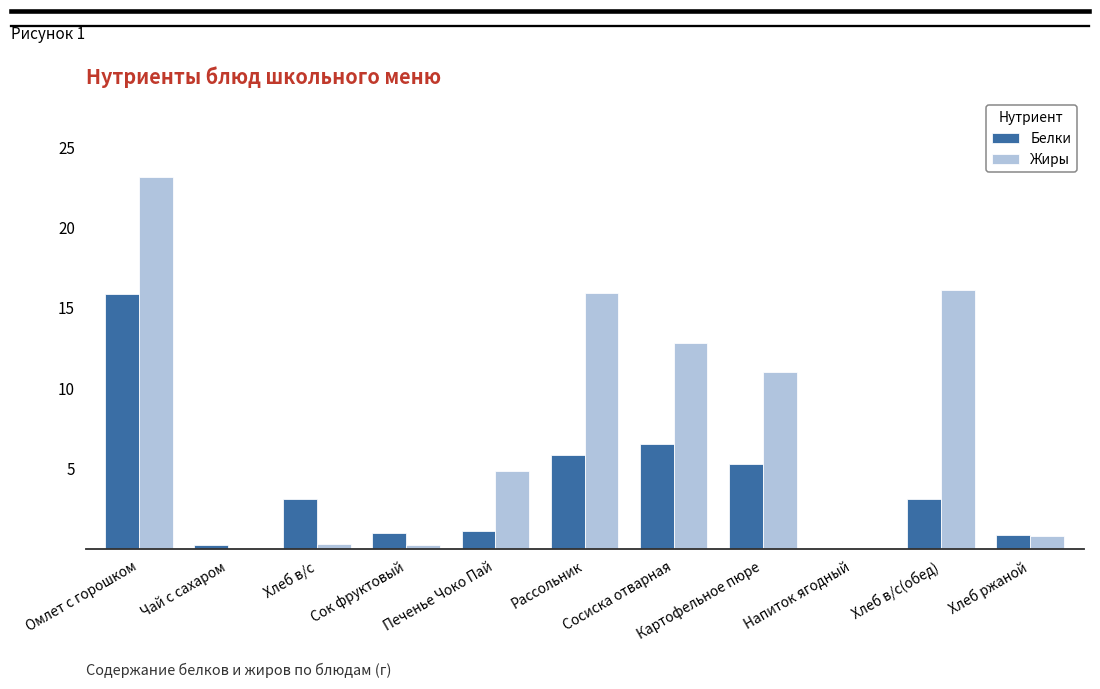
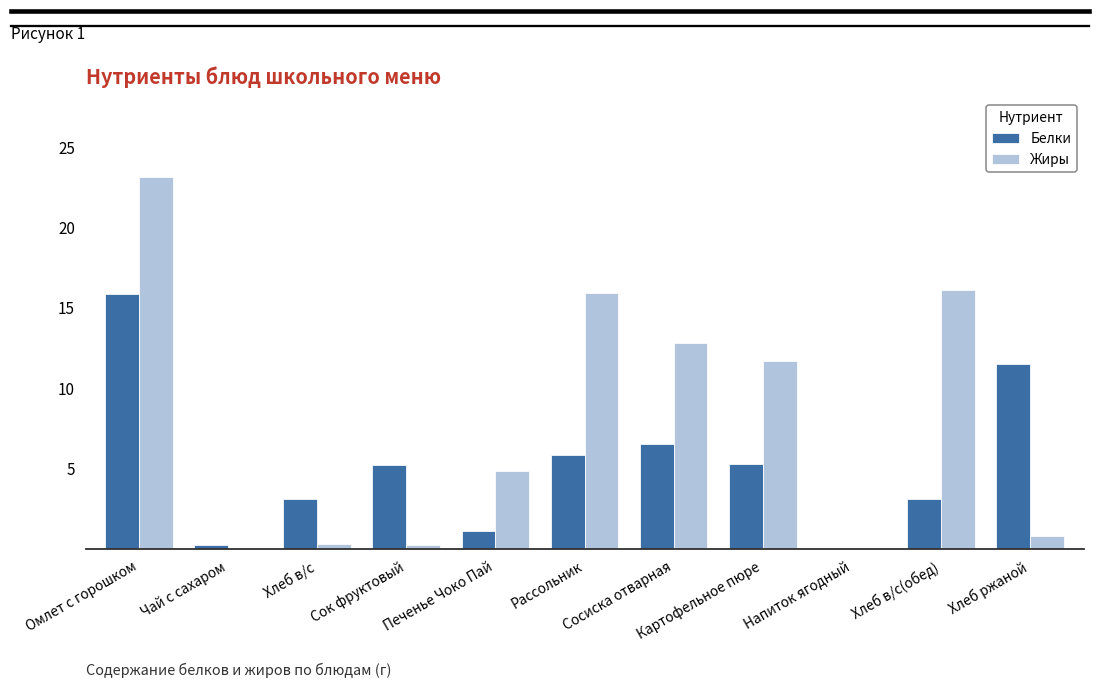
Белки, Сок фруктовый: 1.0 -> 5.2
Жиры, Картофельное пюре: 11.0 -> 11.7
Белки, Хлеб ржаной: 0.9 -> 11.5
